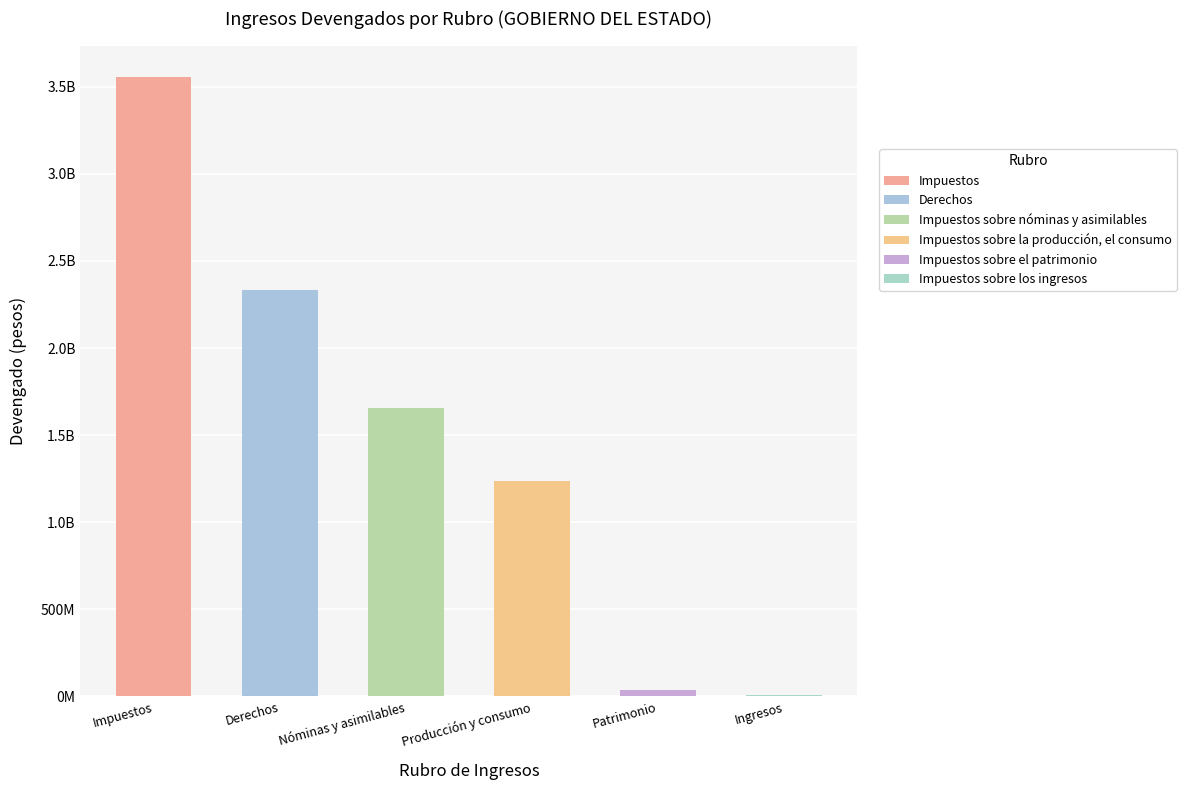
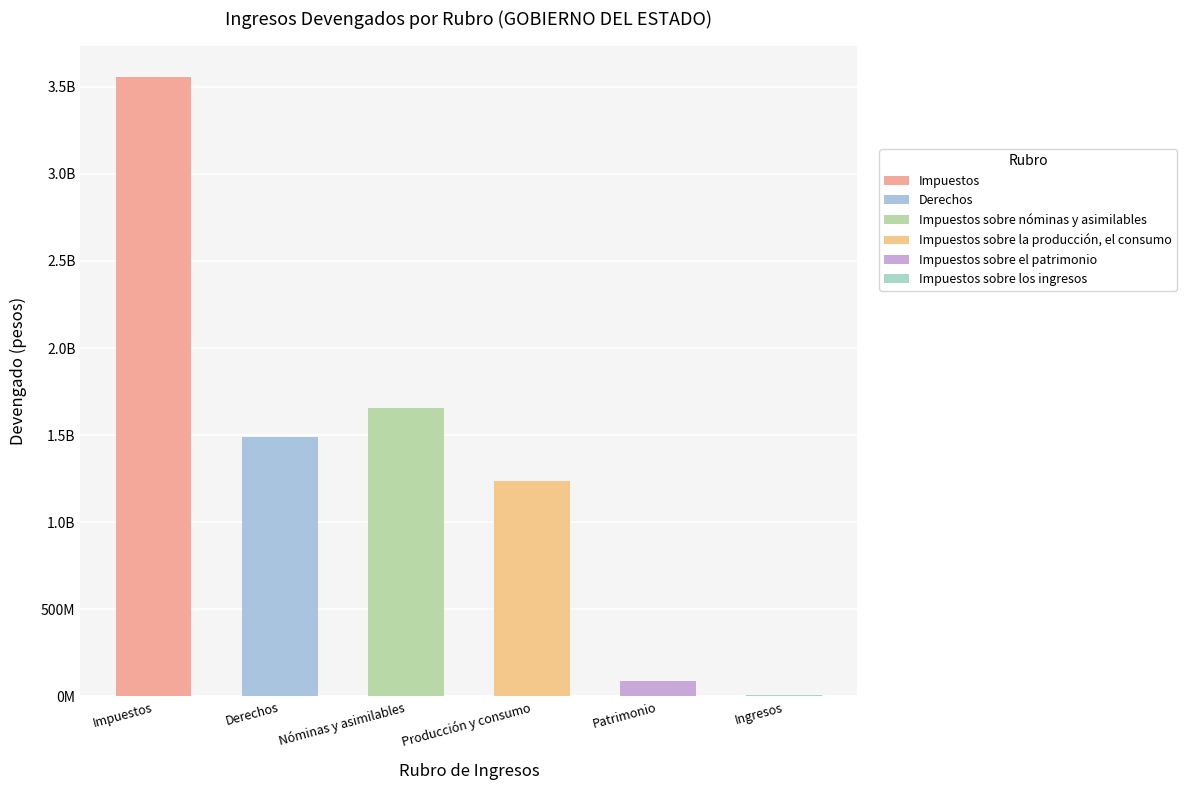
Derechos: 2330000000 -> 1490000000
Patrimonio: 40000000 -> 90000000
